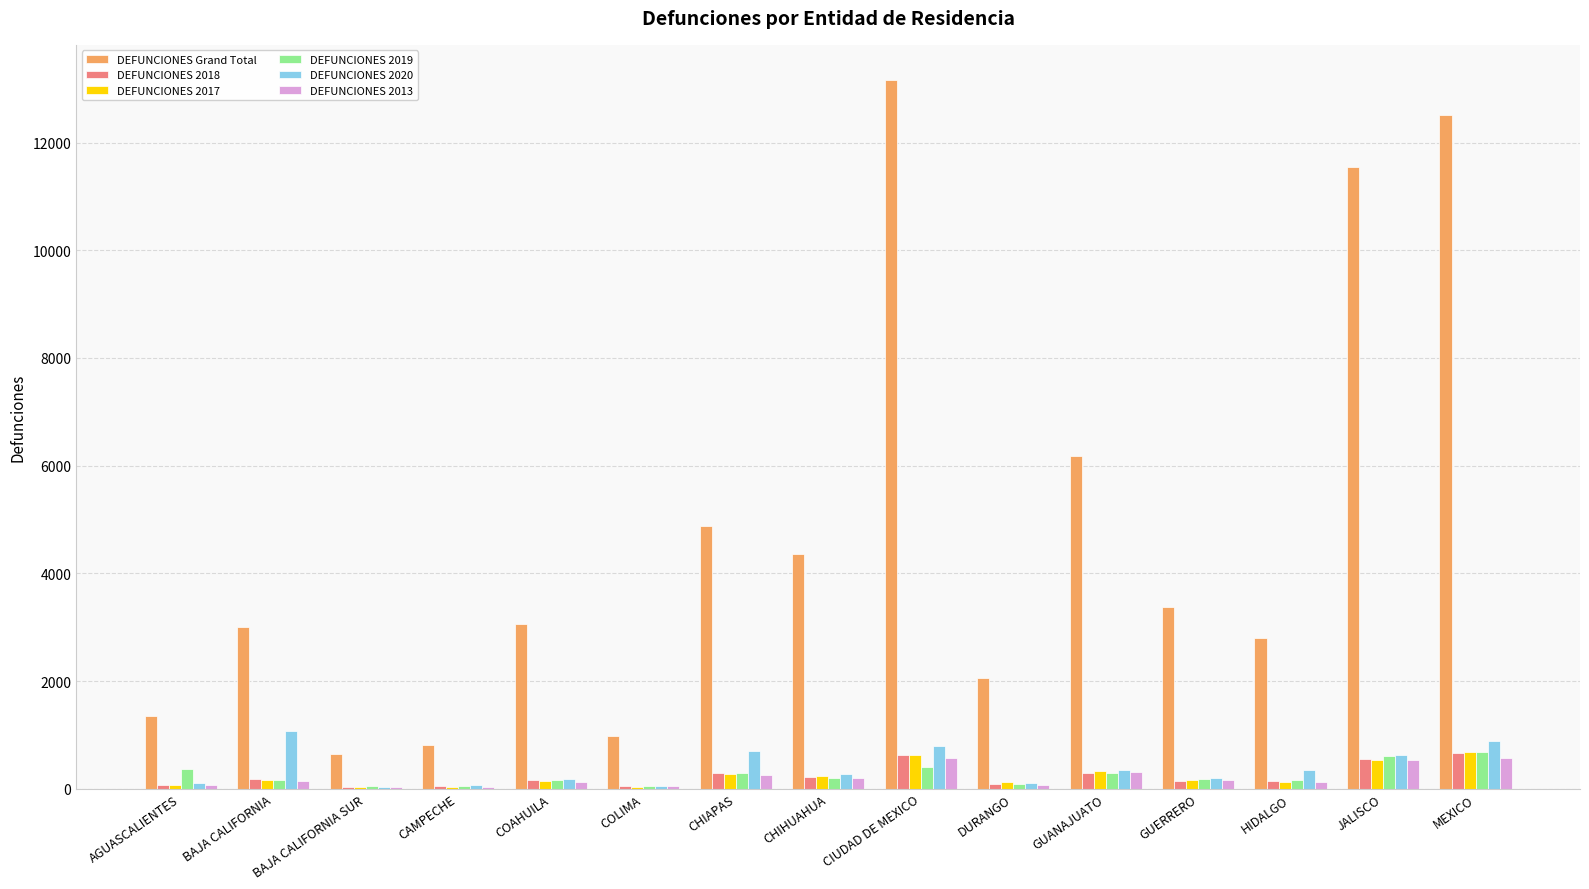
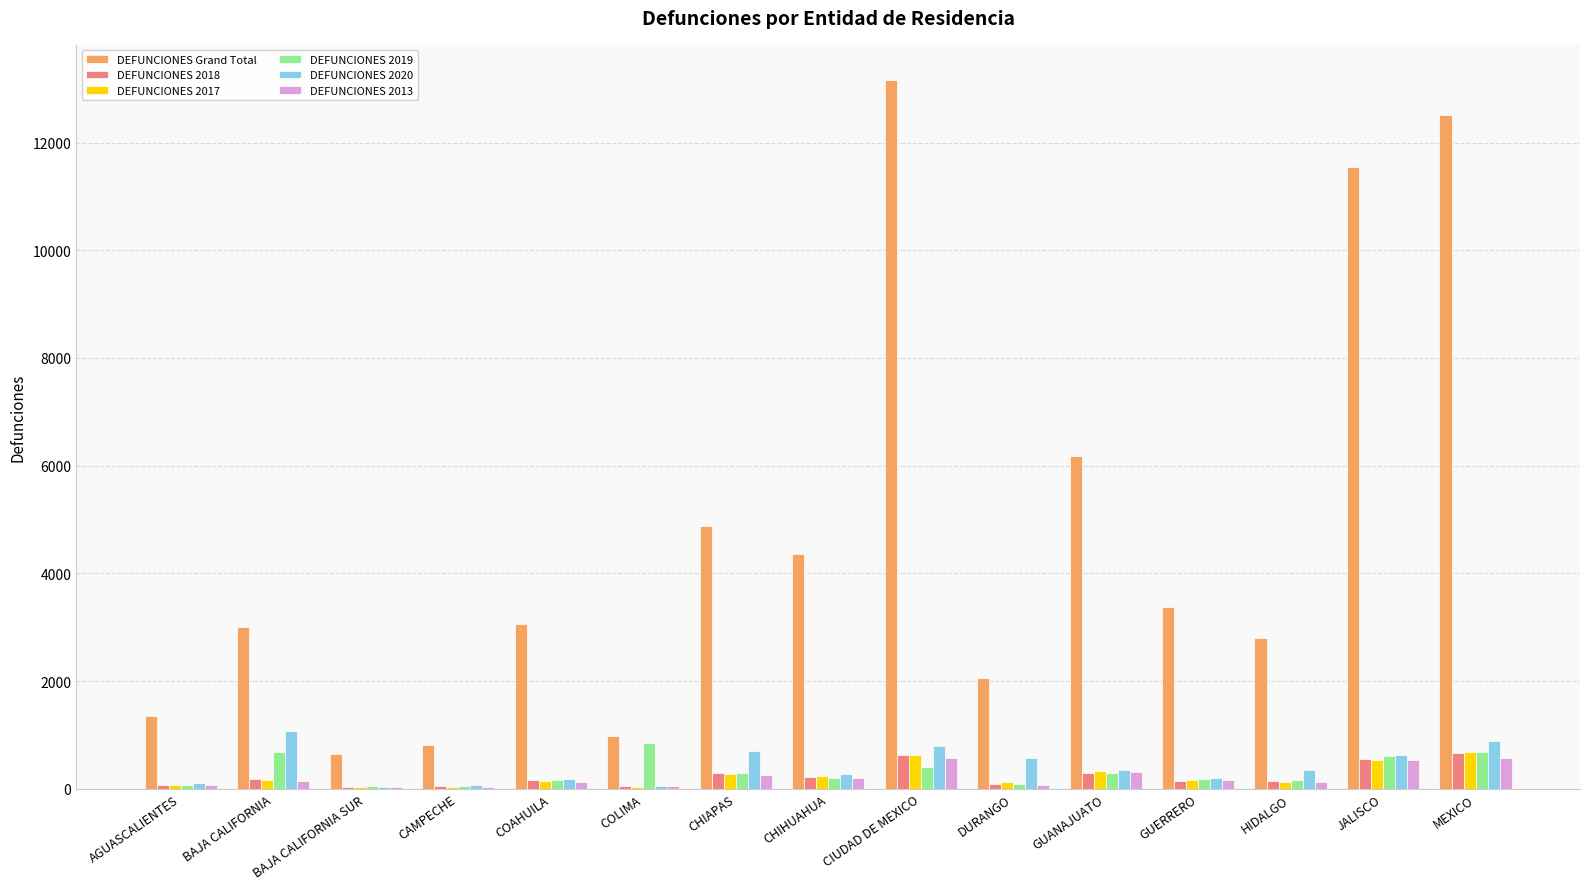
DEFUNCIONES 2019, AGUASCALIENTES: 400 -> 100
DEFUNCIONES 2019, BAJA CALIFORNIA: 200 -> 700
DEFUNCIONES 2019, COLIMA: 0 -> 900
DEFUNCIONES 2020, DURANGO: 100 -> 600
